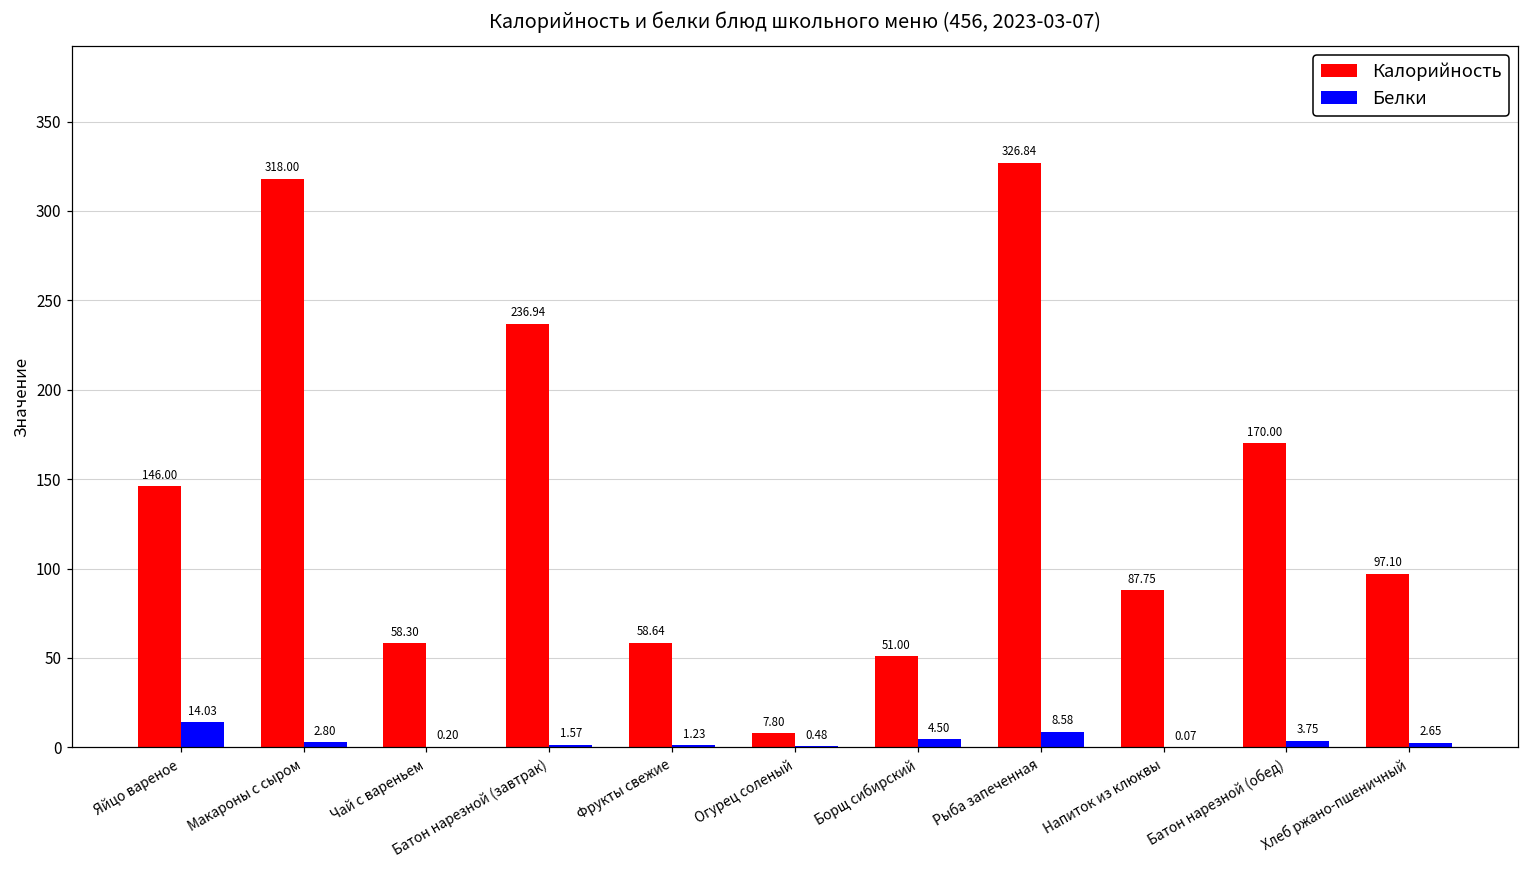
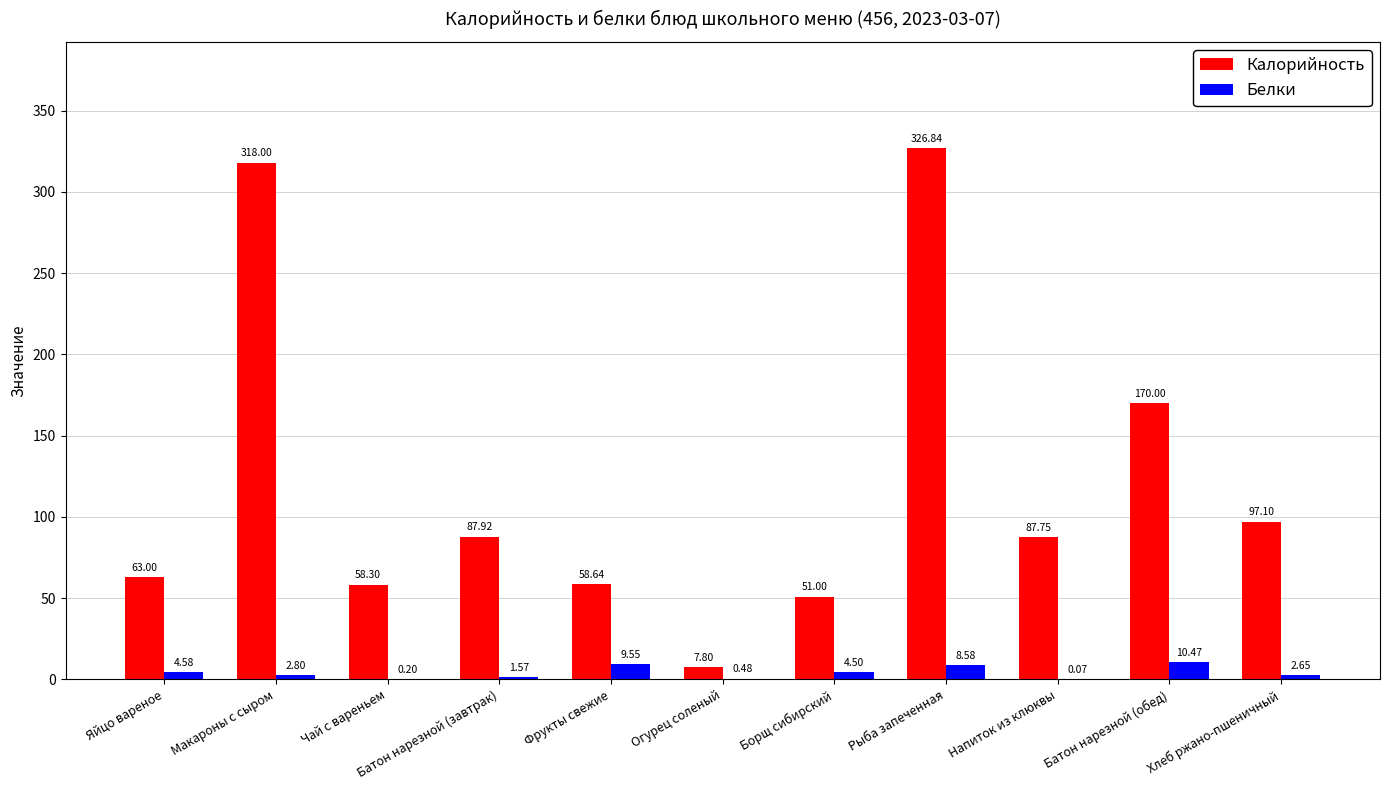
Калорийность, Яйцо вареное: 146.00 -> 63.00
Белки, Яйцо вареное: 14.03 -> 4.58
Калорийность, Батон нарезной (завтрак): 236.94 -> 87.92
Белки, Фрукты свежие: 1.23 -> 9.55
Белки, Батон нарезной (обед): 3.75 -> 10.47
